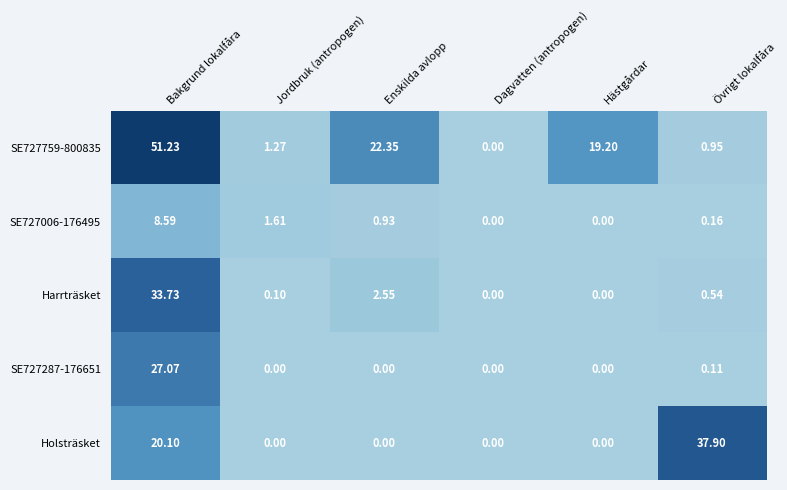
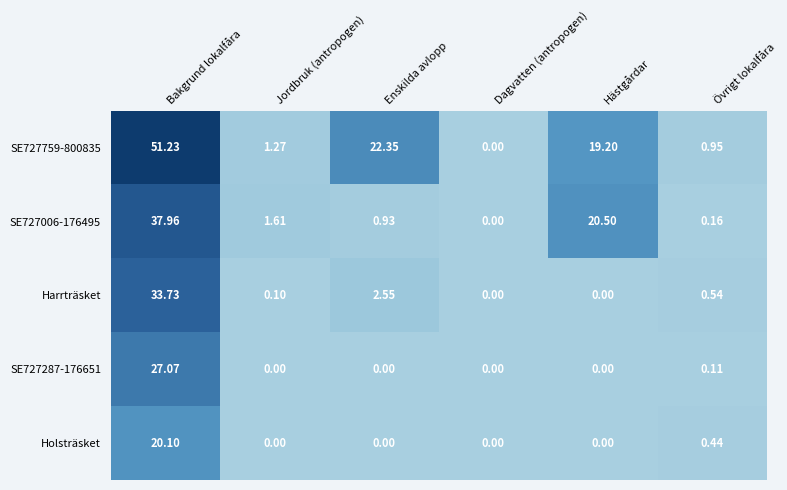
SE727006-176495, Bakgrund lokalfåra: 8.59 -> 37.96
SE727006-176495, Hästgårdar: 0.00 -> 20.50
Holsträsket, Övrigt lokalfåra: 37.90 -> 0.44
